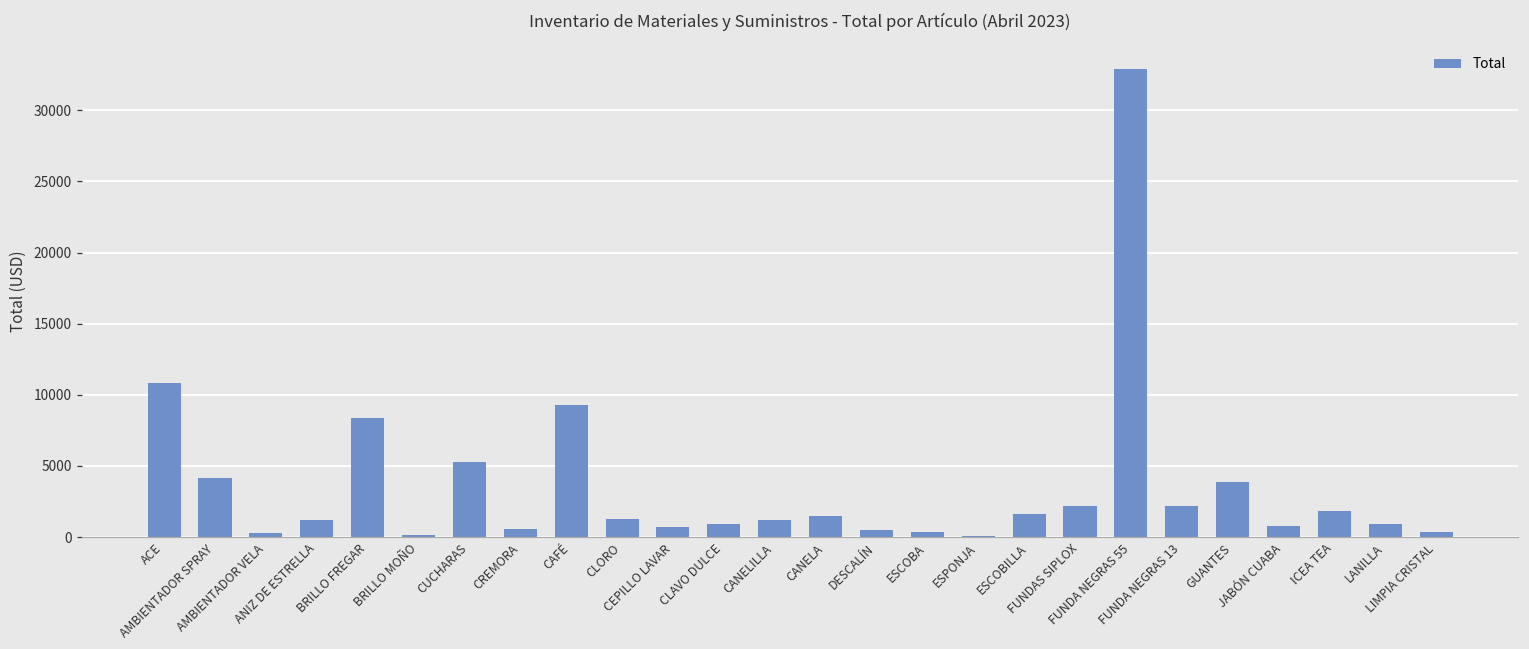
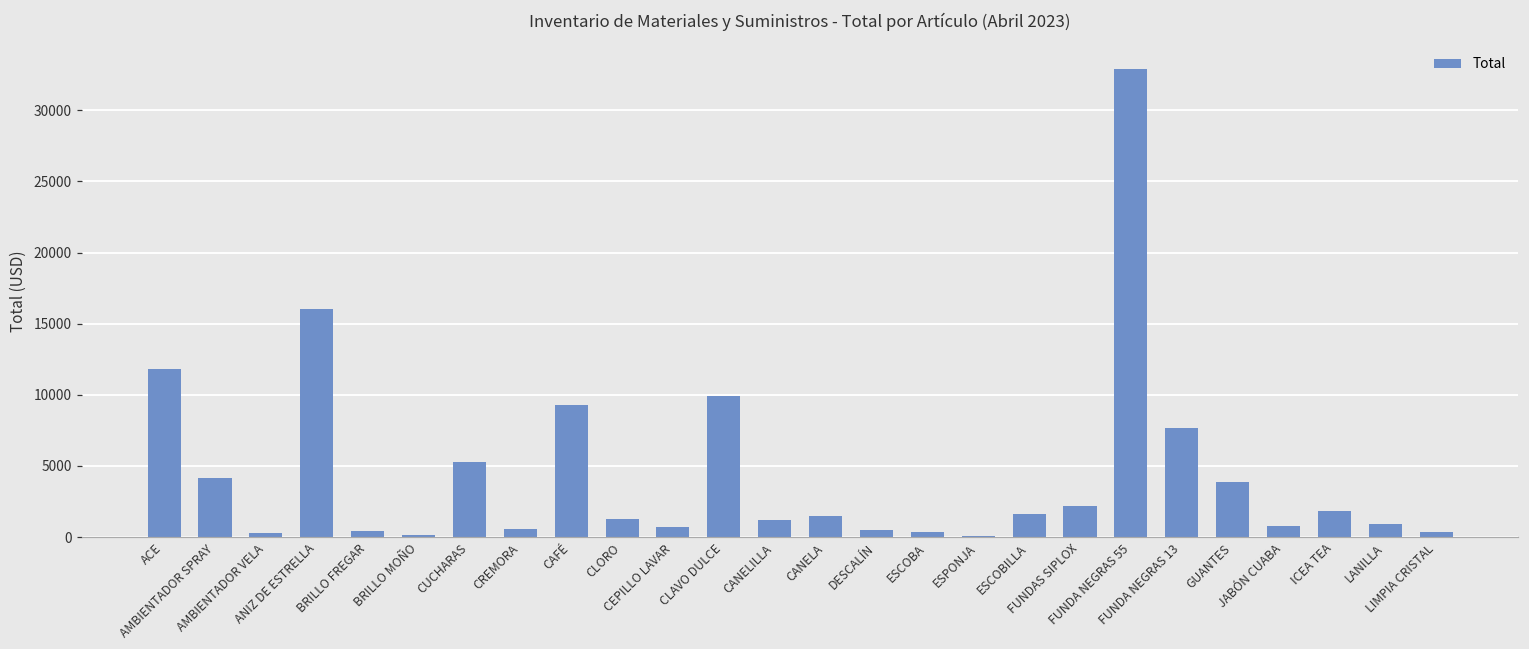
ACE: 10800 -> 11800
ANIZ DE ESTRELLA: 1200 -> 16100
BRILLO FREGAR: 8400 -> 400
CLAVO DULCE: 900 -> 9900
FUNDA NEGRAS 13: 2200 -> 7700
